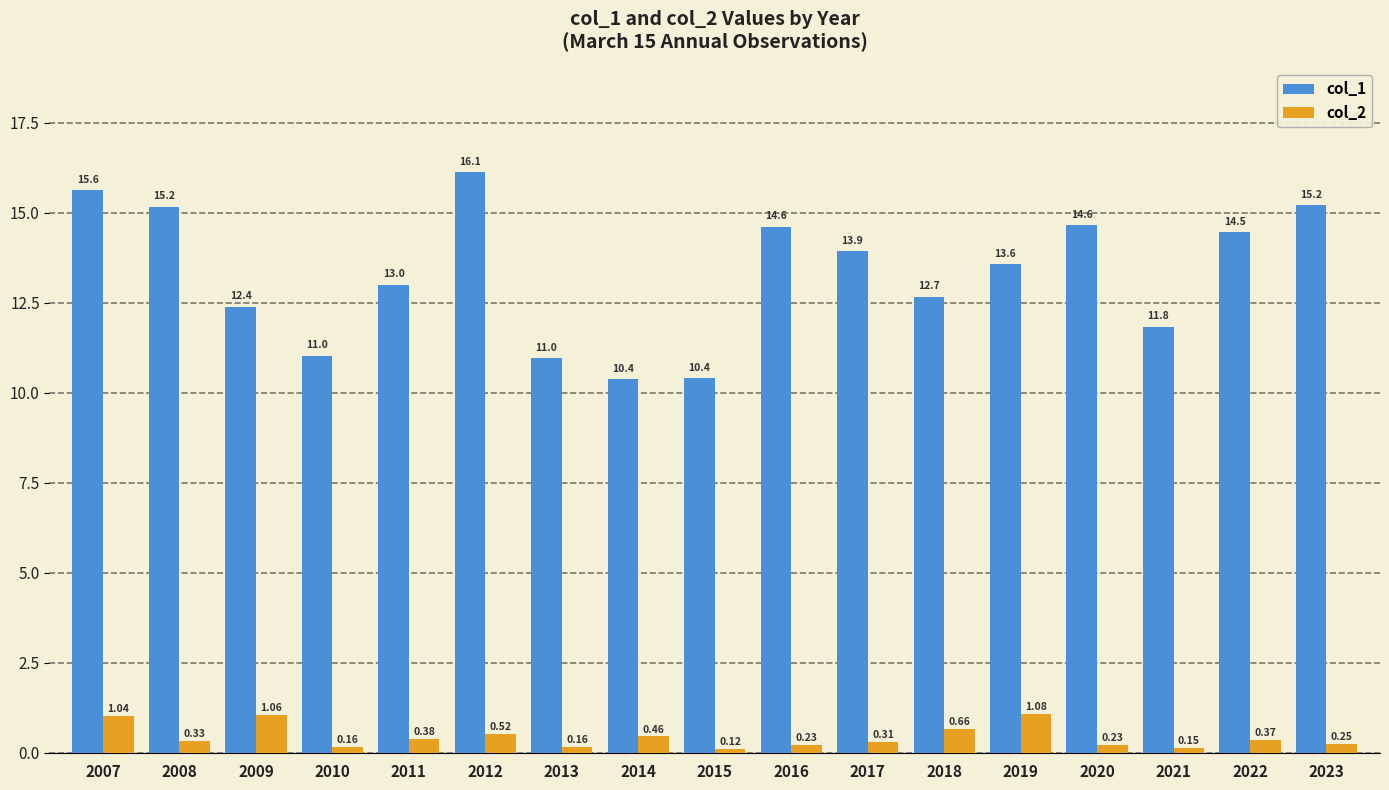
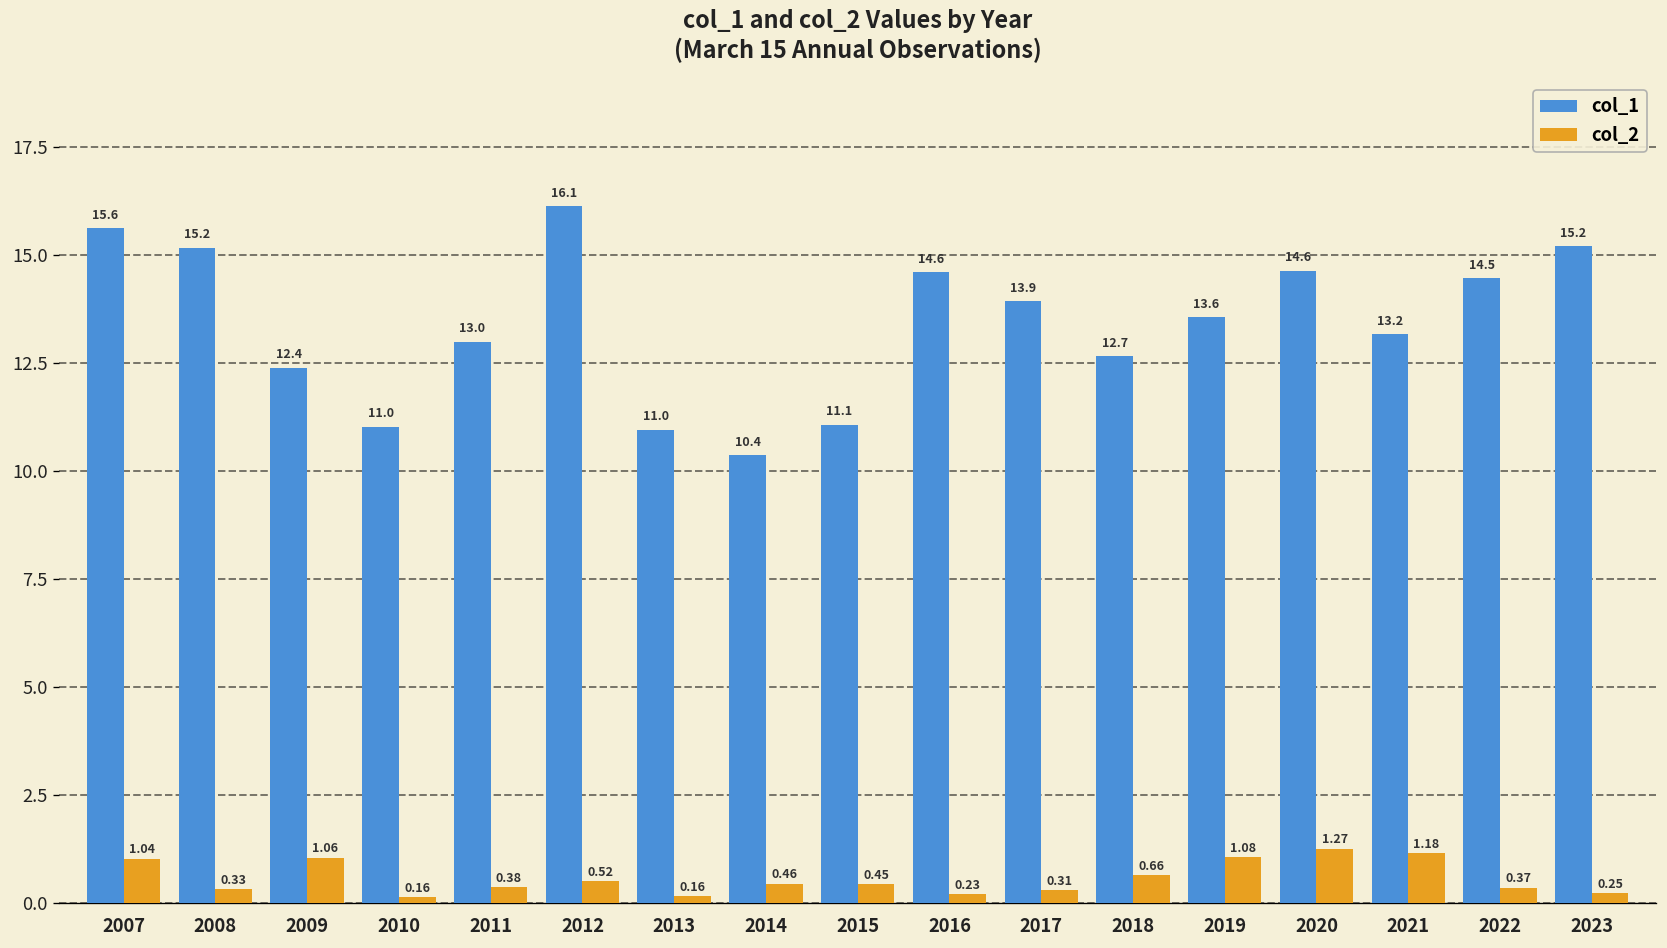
col_1, 2015: 10.4 -> 11.1
col_2, 2015: 0.12 -> 0.45
col_2, 2020: 0.23 -> 1.27
col_1, 2021: 11.8 -> 13.2
col_2, 2021: 0.15 -> 1.18
